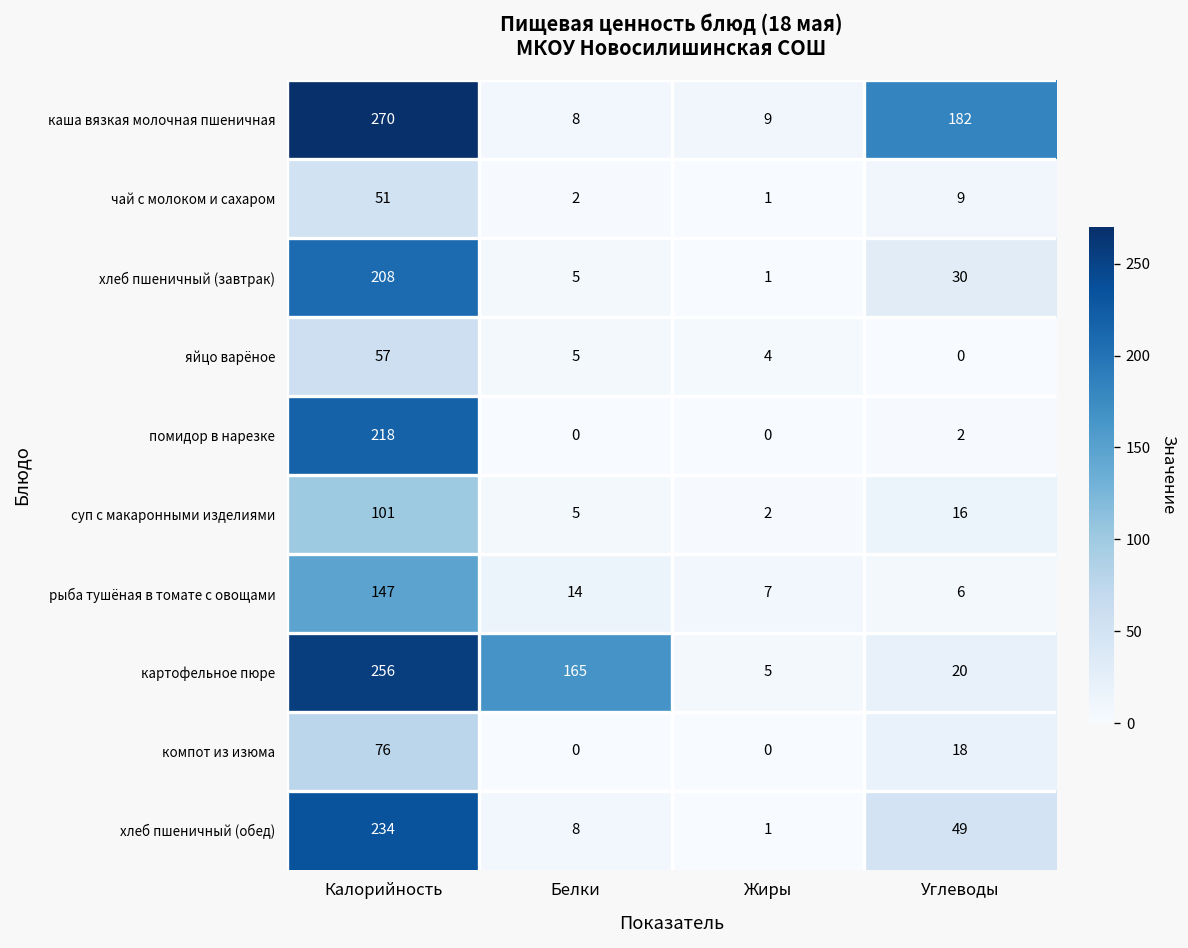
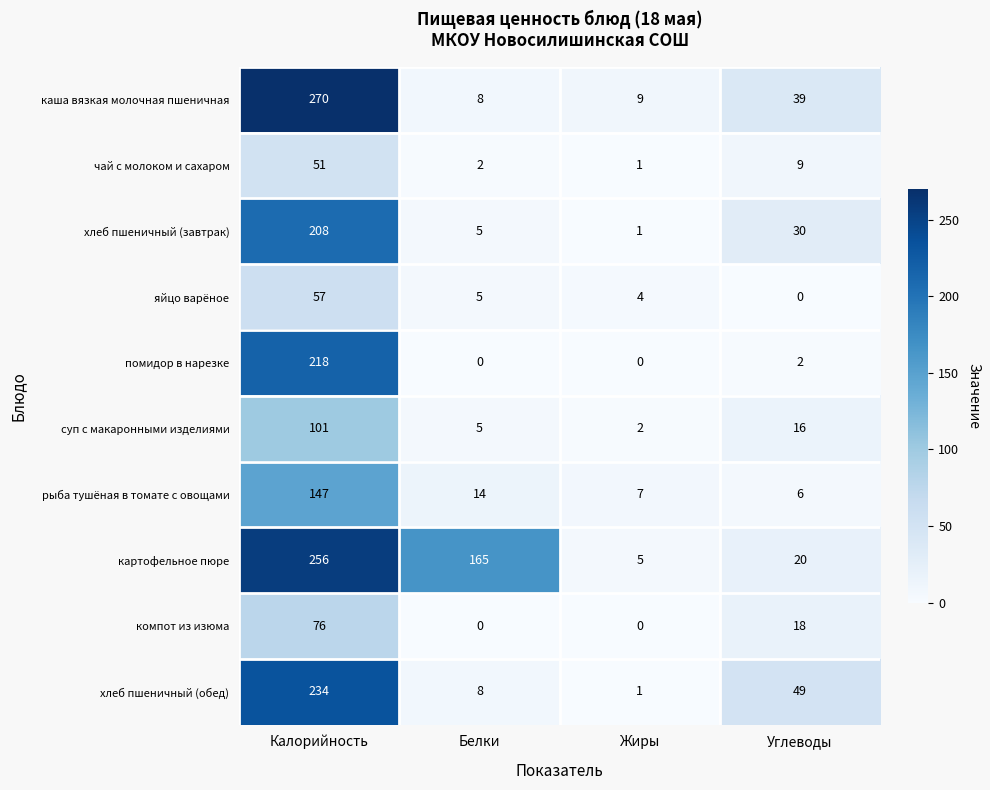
каша вязкая молочная пшеничная, Углеводы: 182 -> 39
